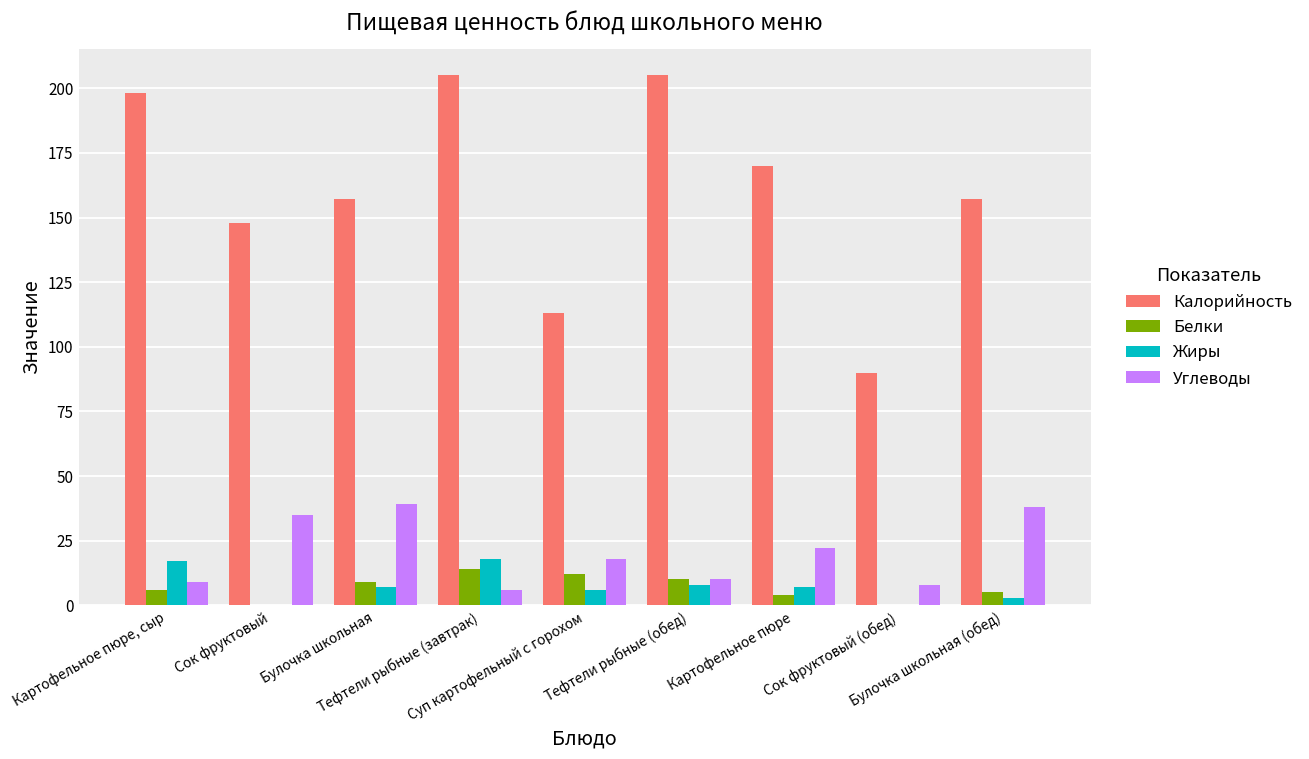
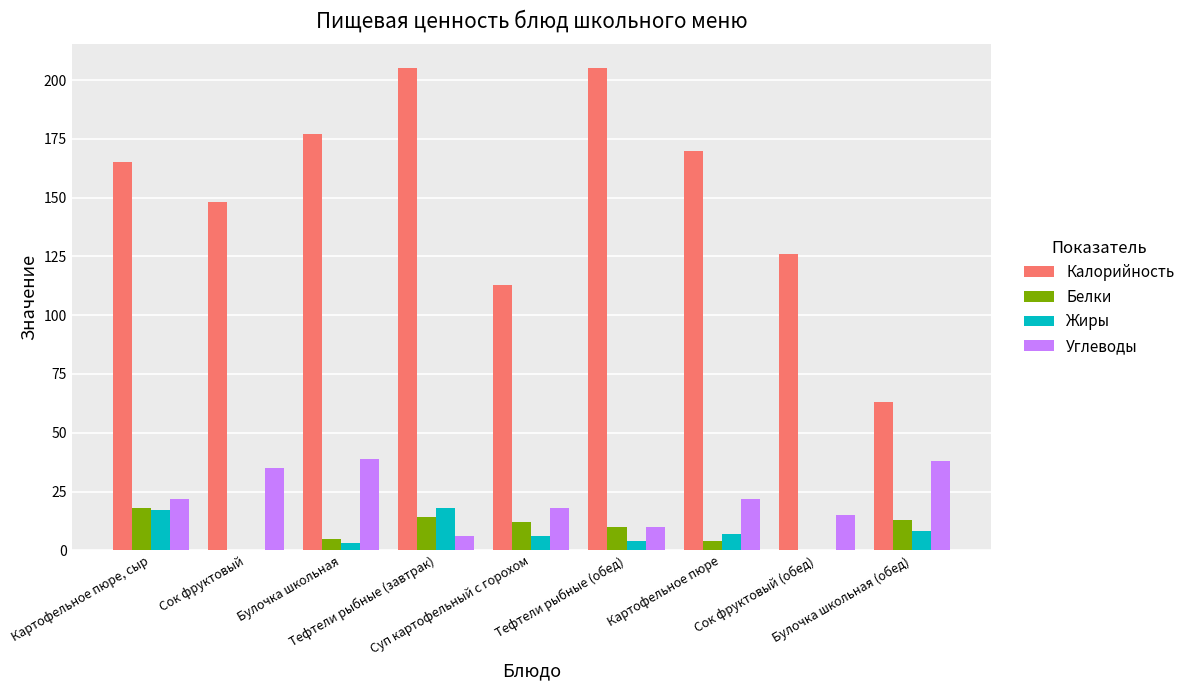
Калорийность, Картофельное пюре, сыр: 198 -> 165
Белки, Картофельное пюре, сыр: 6 -> 18
Углеводы, Картофельное пюре, сыр: 9 -> 22
Калорийность, Булочка школьная: 157 -> 177
Белки, Булочка школьная: 9 -> 5
Жиры, Булочка школьная: 7 -> 3
Жиры, Тефтели рыбные (обед): 8 -> 4
Калорийность, Сок фруктовый (обед): 90 -> 126
Углеводы, Сок фруктовый (обед): 8 -> 15
Калорийность, Булочка школьная (обед): 157 -> 63
Белки, Булочка школьная (обед): 5 -> 13
Жиры, Булочка школьная (обед): 3 -> 8
